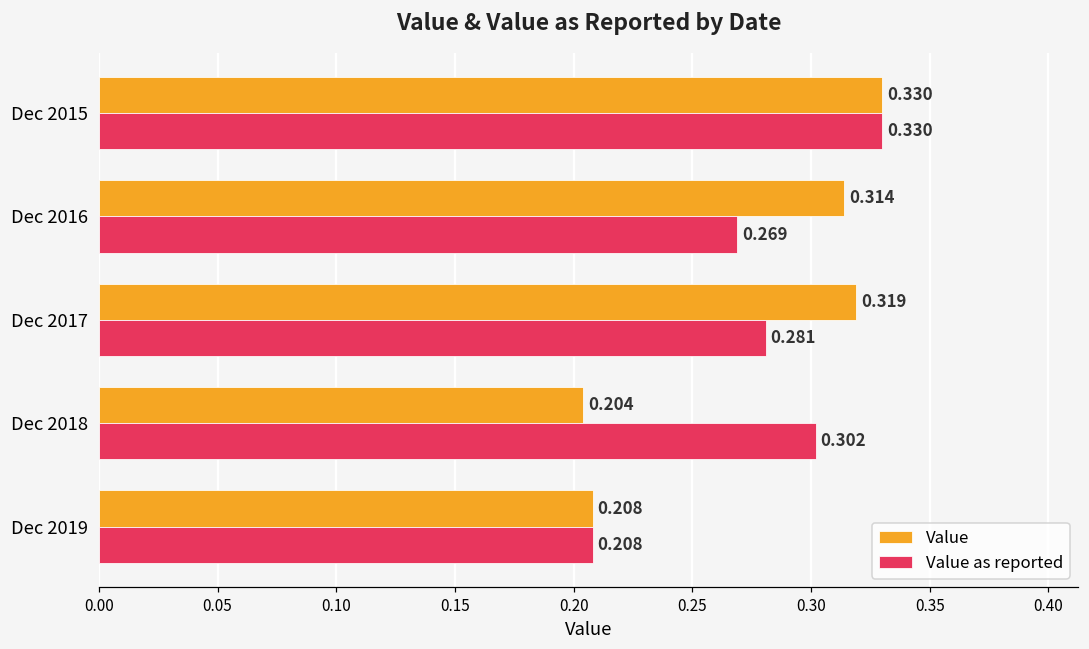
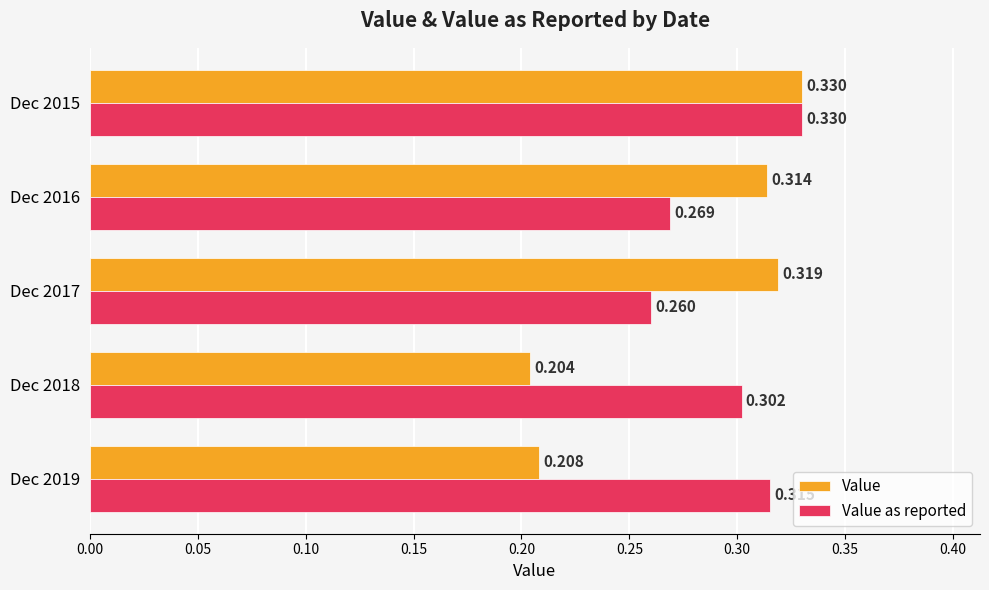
Value as reported, Dec 2017: 0.281 -> 0.260
Value as reported, Dec 2019: 0.208 -> 0.315
